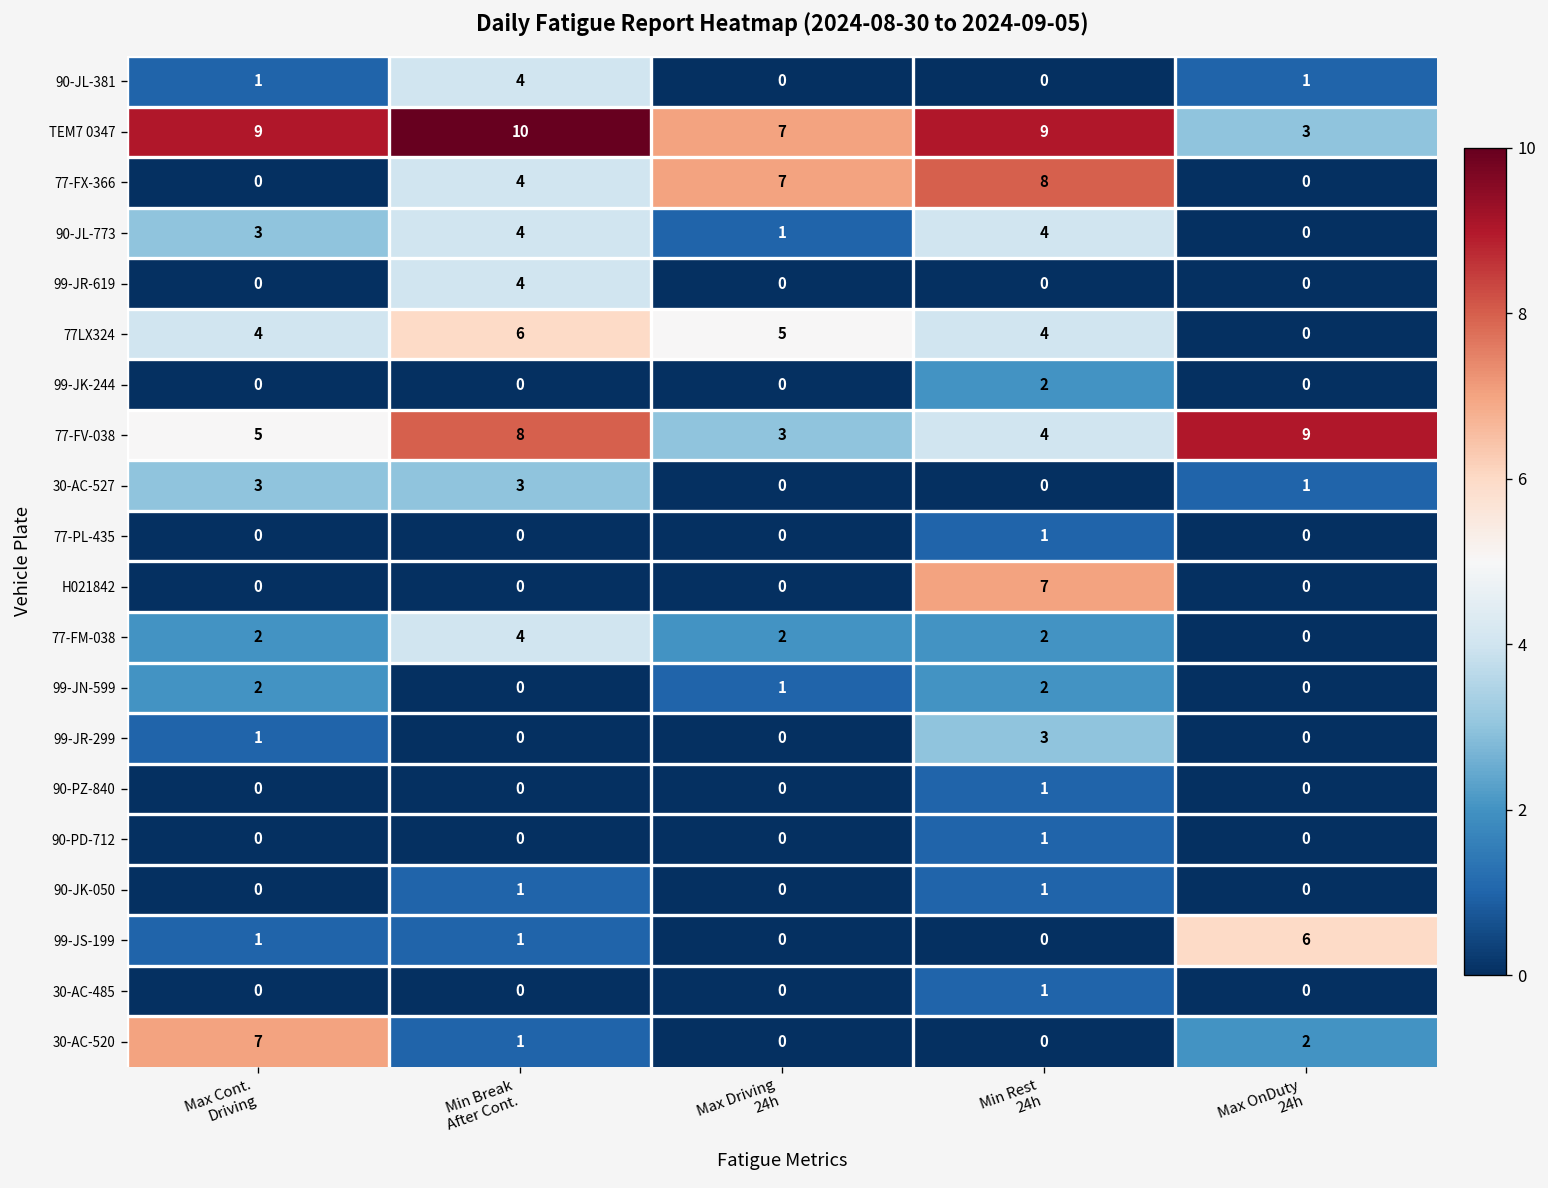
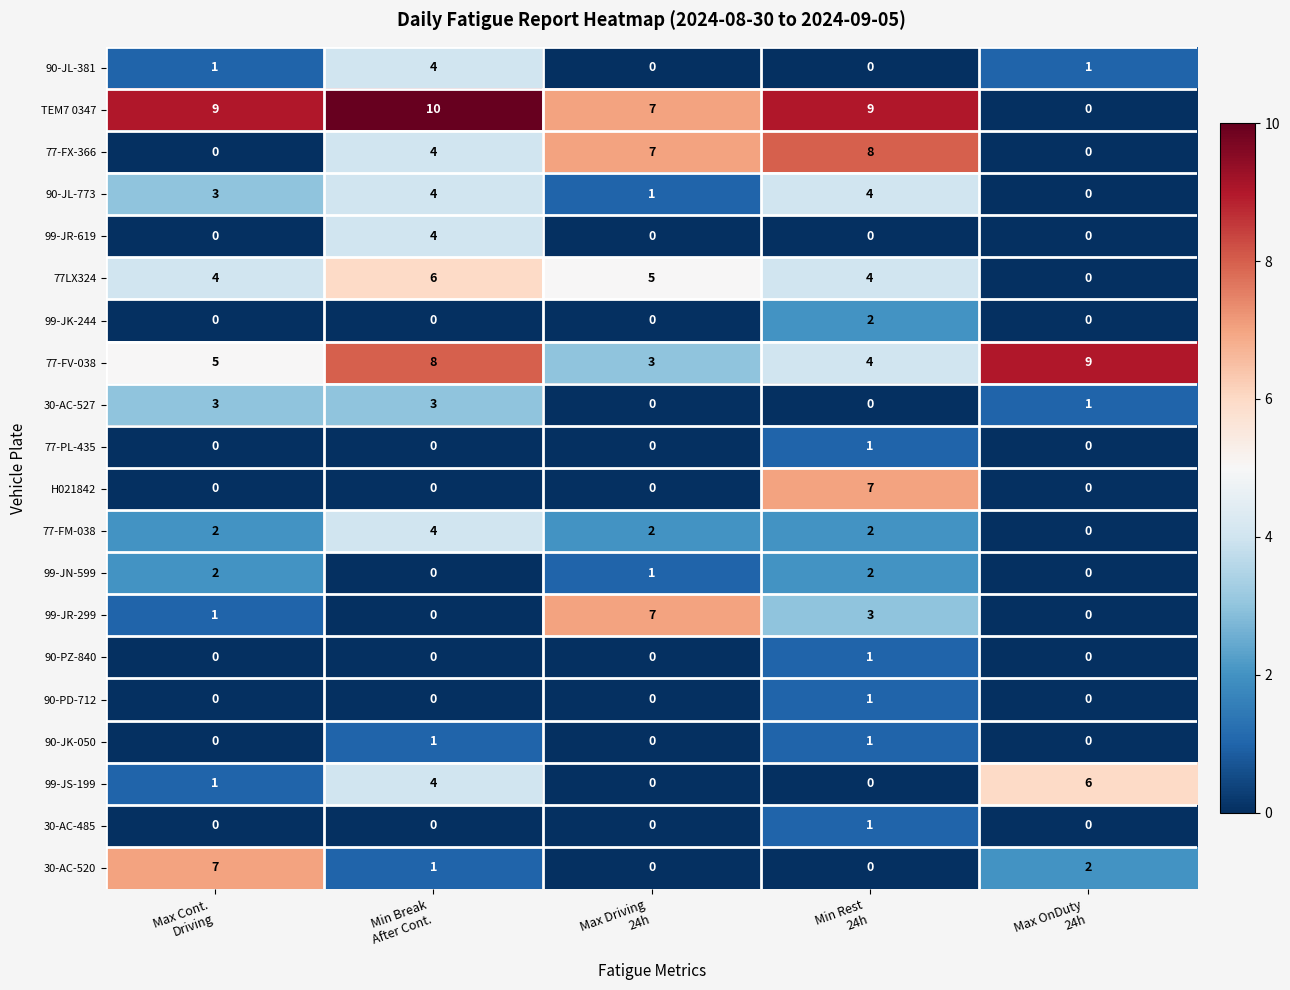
TEM7 0347, Max OnDuty 24h: 3 -> 0
99-JR-299, Max Driving 24h: 0 -> 7
99-JS-199, Min Break After Cont.: 1 -> 4
